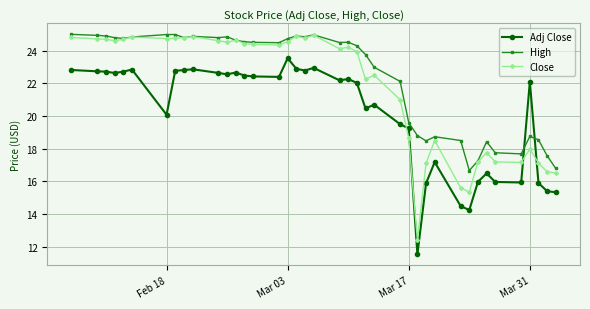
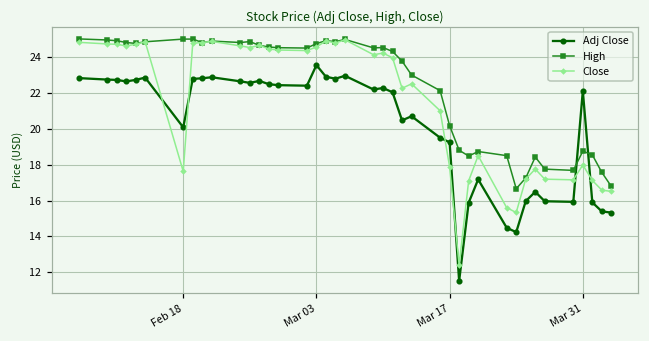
Close, Feb 18: 24.7 -> 17.6
High, Mar 17: 19.6 -> 20.2
Close, Mar 17: 18.6 -> 17.9
